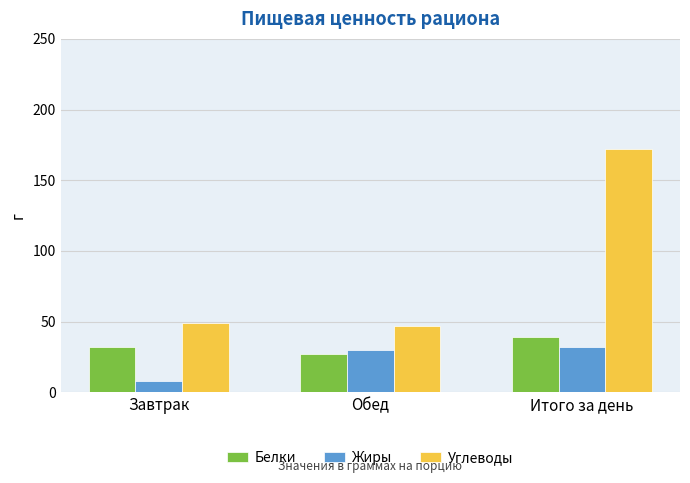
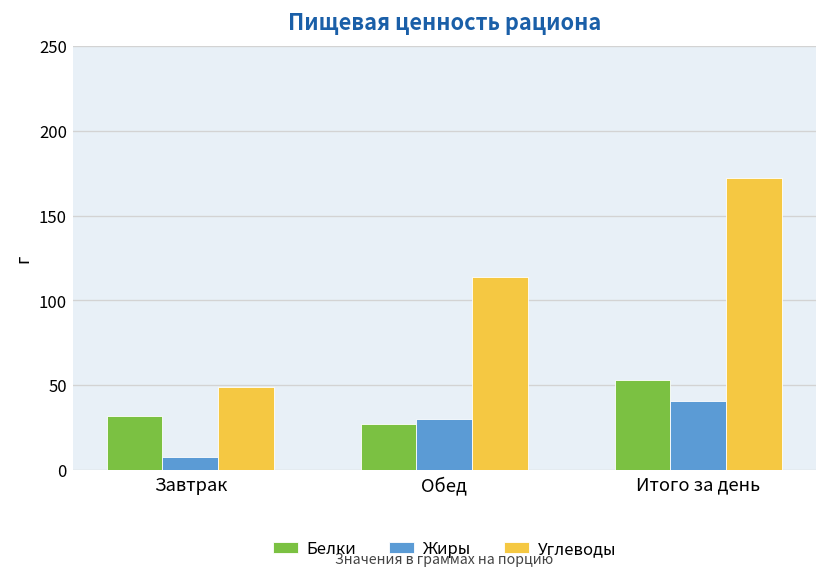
Углеводы, Обед: 47 -> 114
Белки, Итого за день: 39 -> 53
Жиры, Итого за день: 32 -> 41
